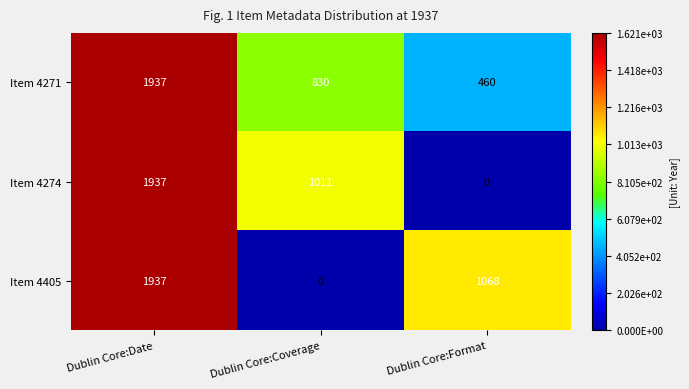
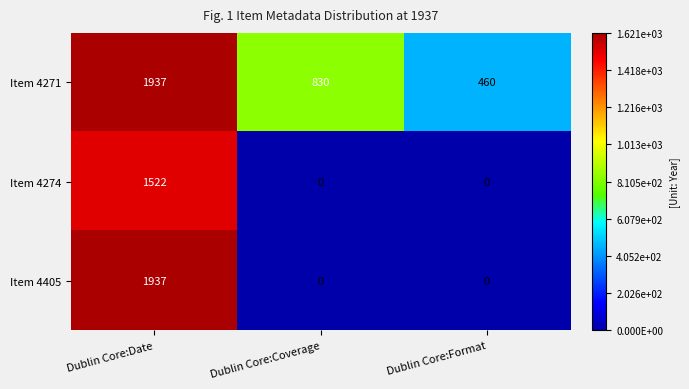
Item 4274, Dublin Core:Date: 1937 -> 1522
Item 4274, Dublin Core:Coverage: 1011 -> 0
Item 4405, Dublin Core:Format: 1068 -> 0
